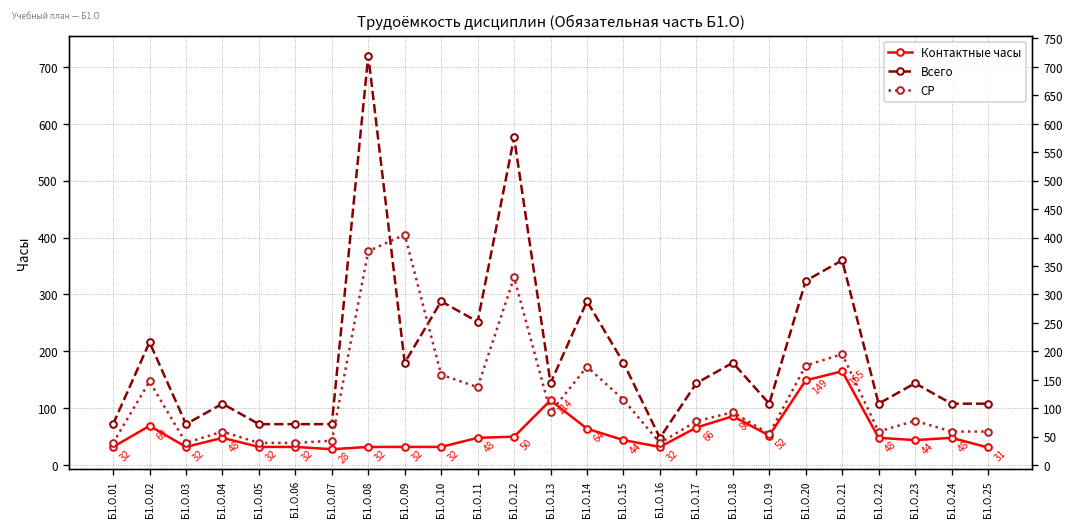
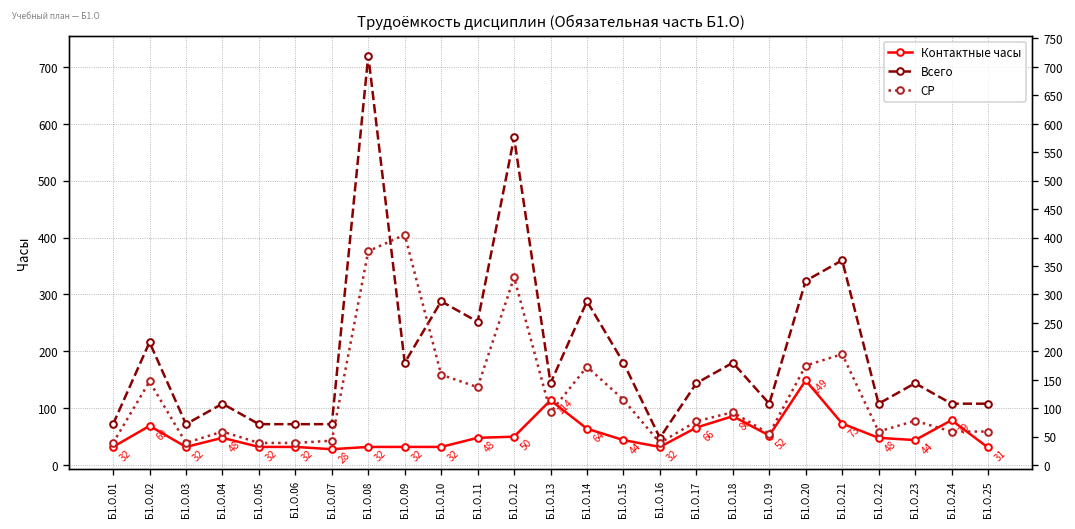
Контактные часы, Б1.О.21: 165 -> 73
Контактные часы, Б1.О.24: 48 -> 79
